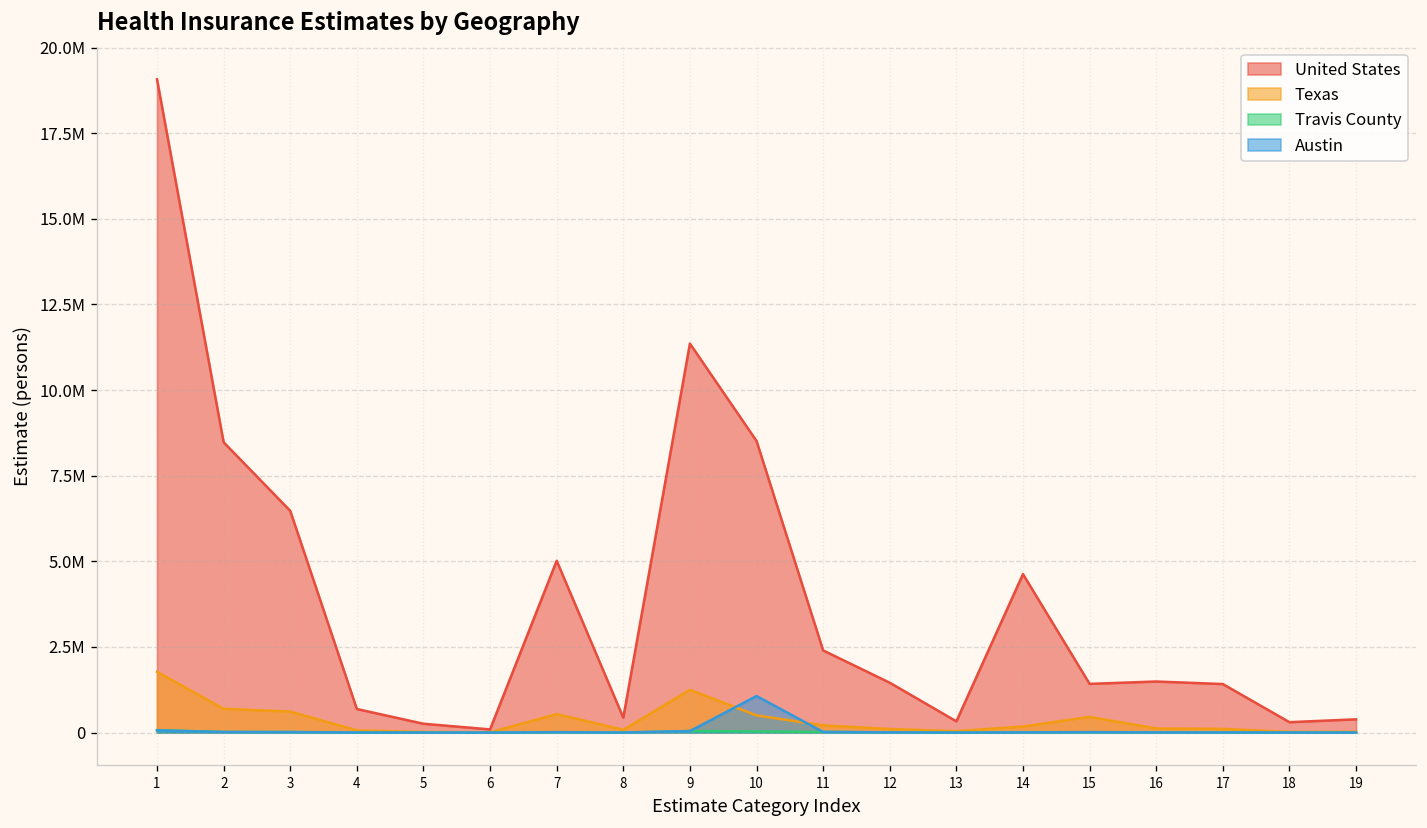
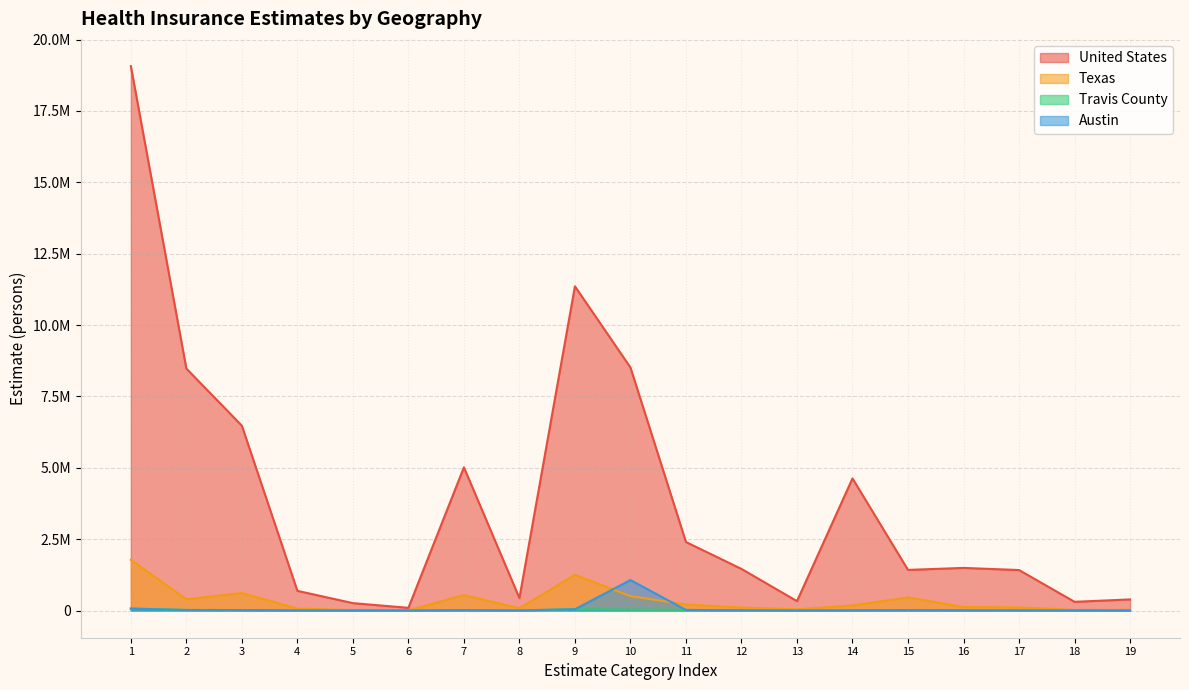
Texas, 2: 700000 -> 400000
